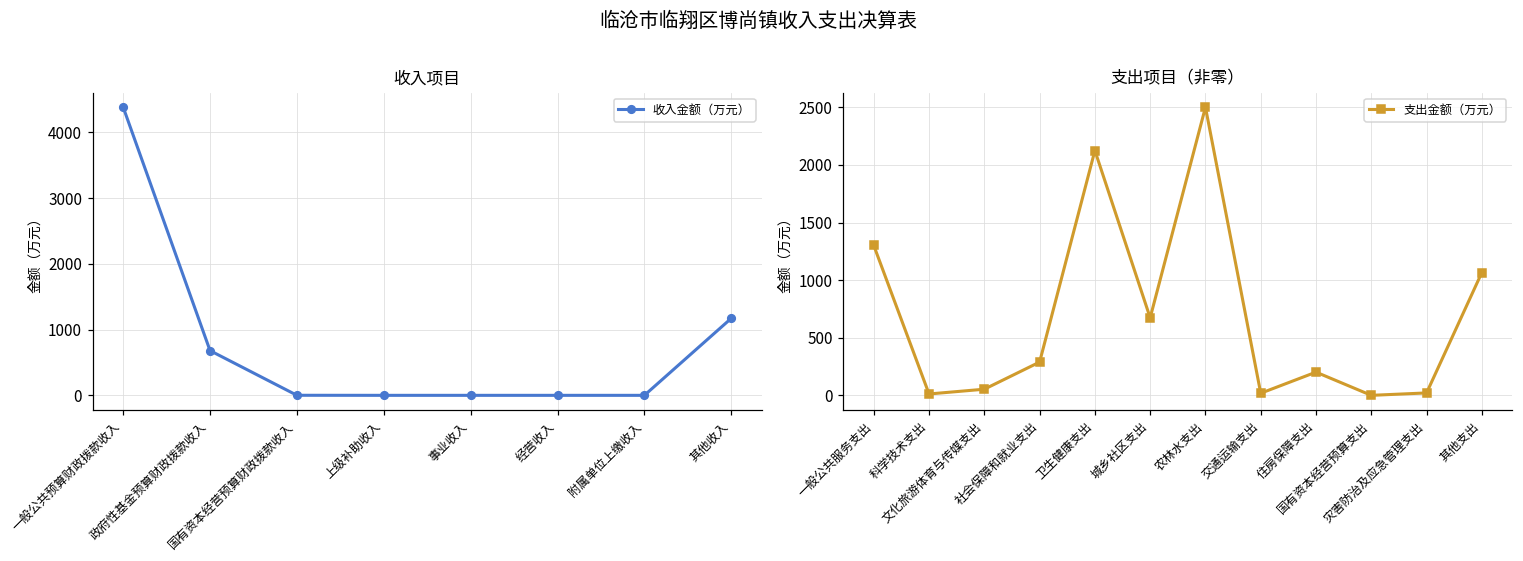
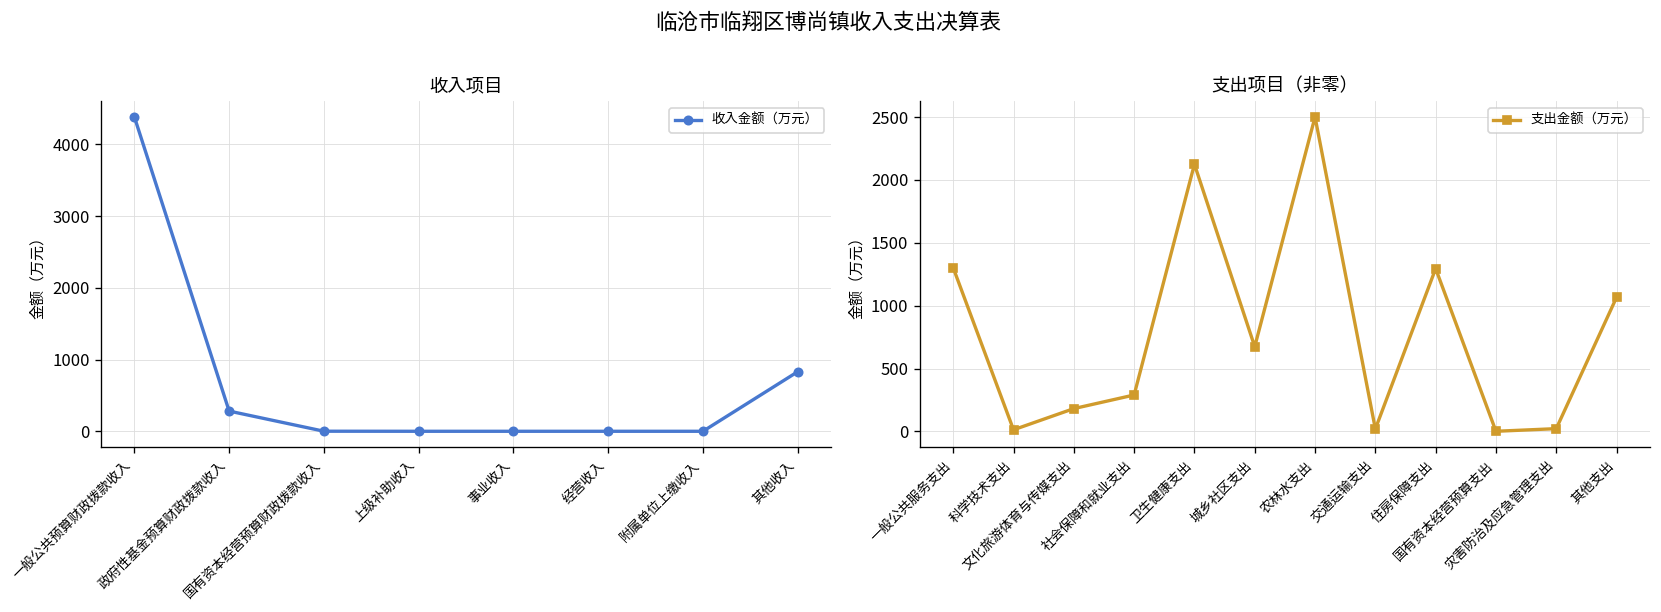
收入项目, 政府性基金预算财政拨款收入: 700 -> 300
收入项目, 其他收入: 1200 -> 800
支出项目（非零）, 文化旅游体育与传媒支出: 50 -> 180
支出项目（非零）, 住房保障支出: 200 -> 1290
